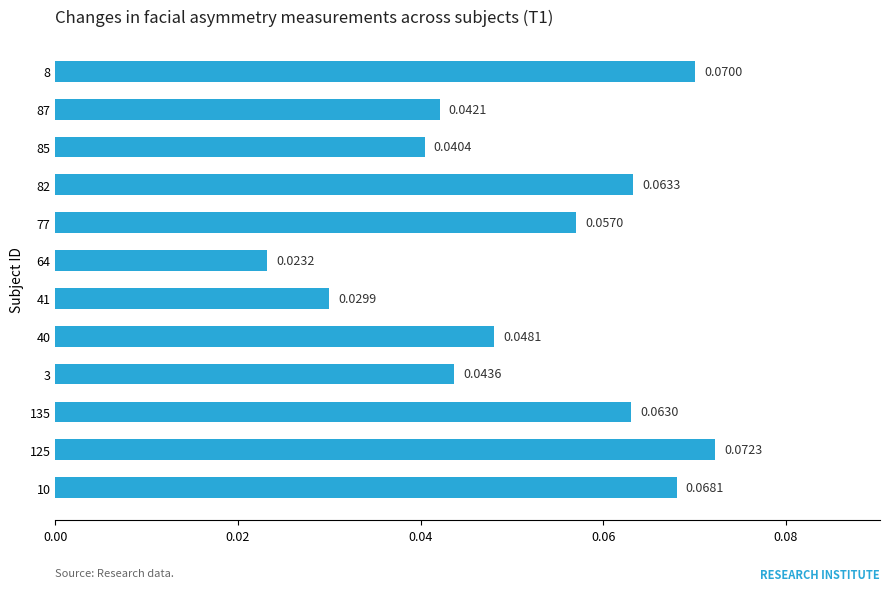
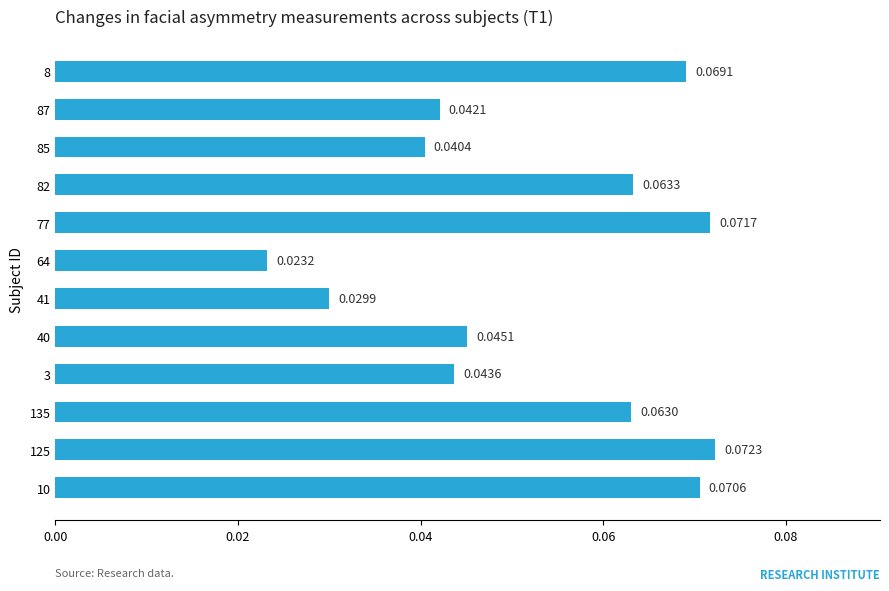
8: 0.0700 -> 0.0691
77: 0.0570 -> 0.0717
40: 0.0481 -> 0.0451
10: 0.0681 -> 0.0706
